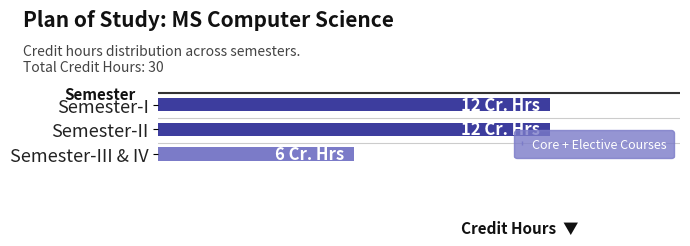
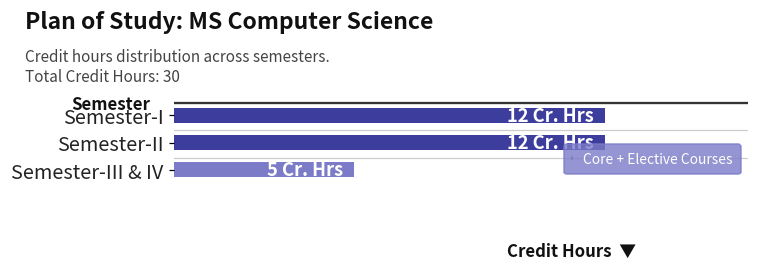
Semester-III & IV: 6 -> 5
